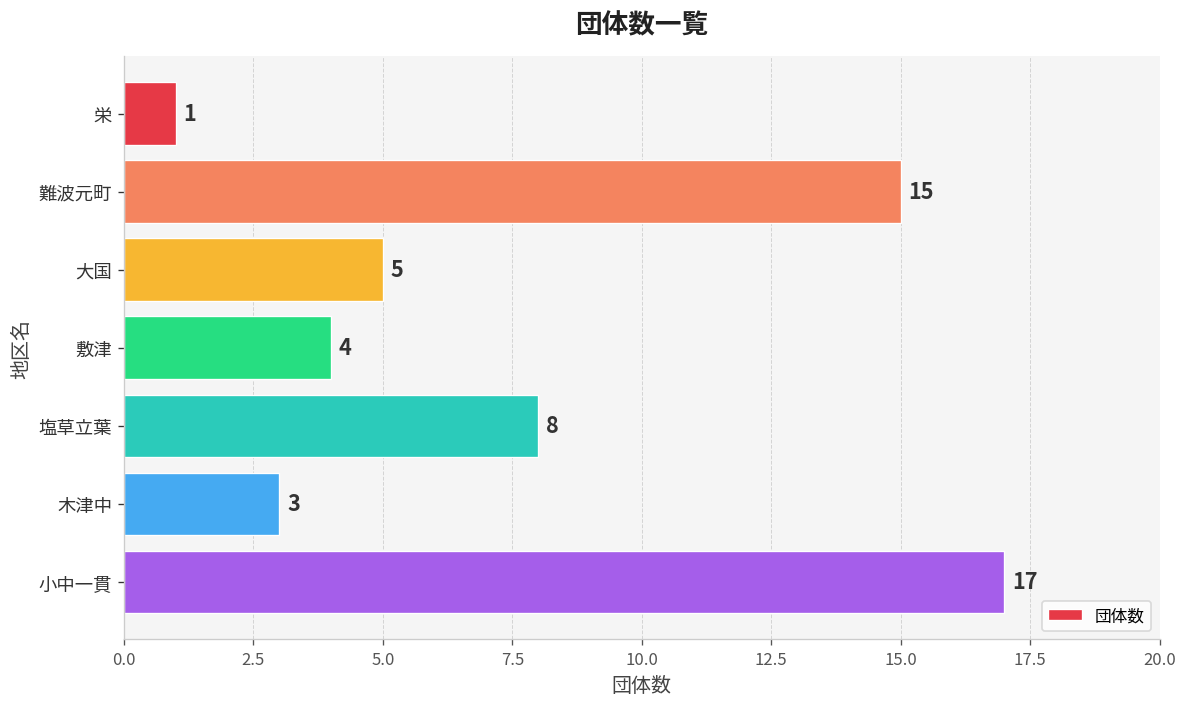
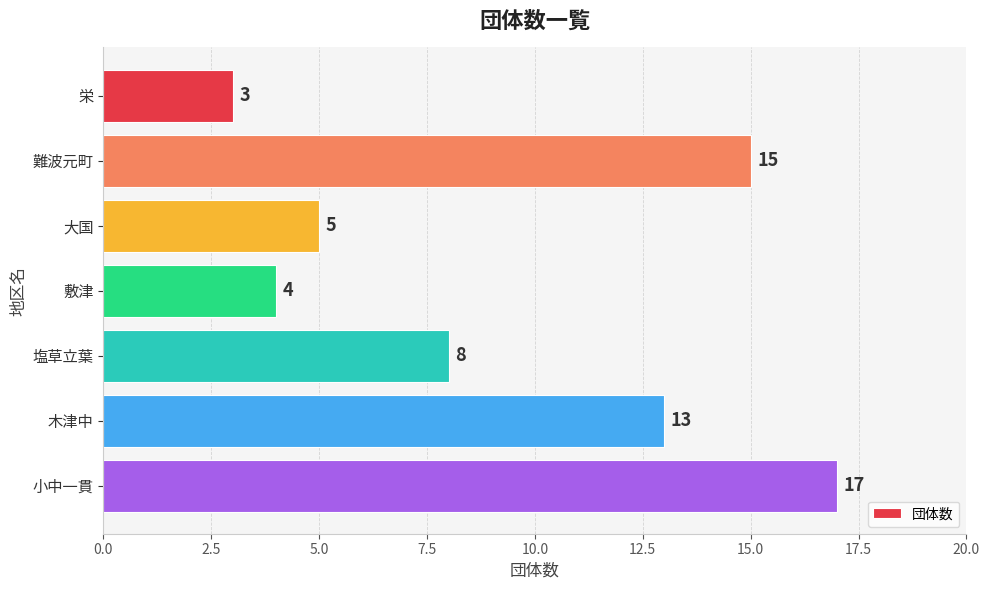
栄: 1 -> 3
木津中: 3 -> 13
